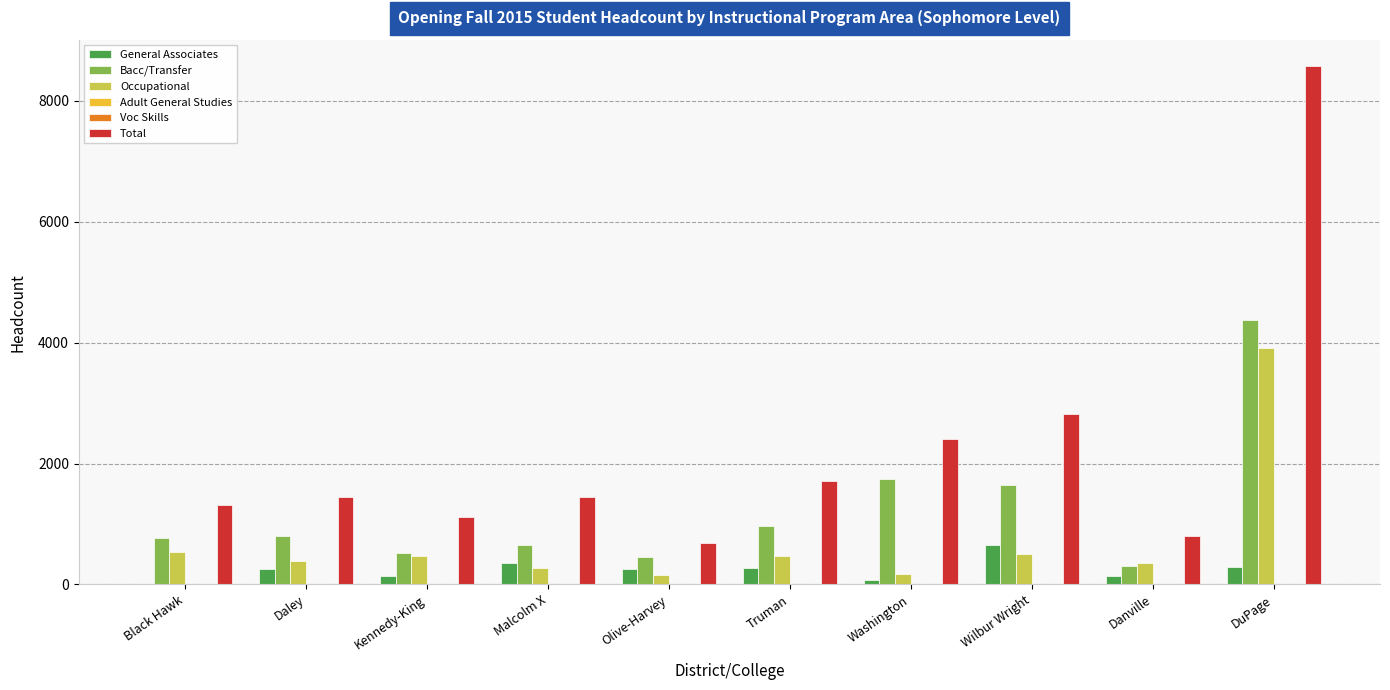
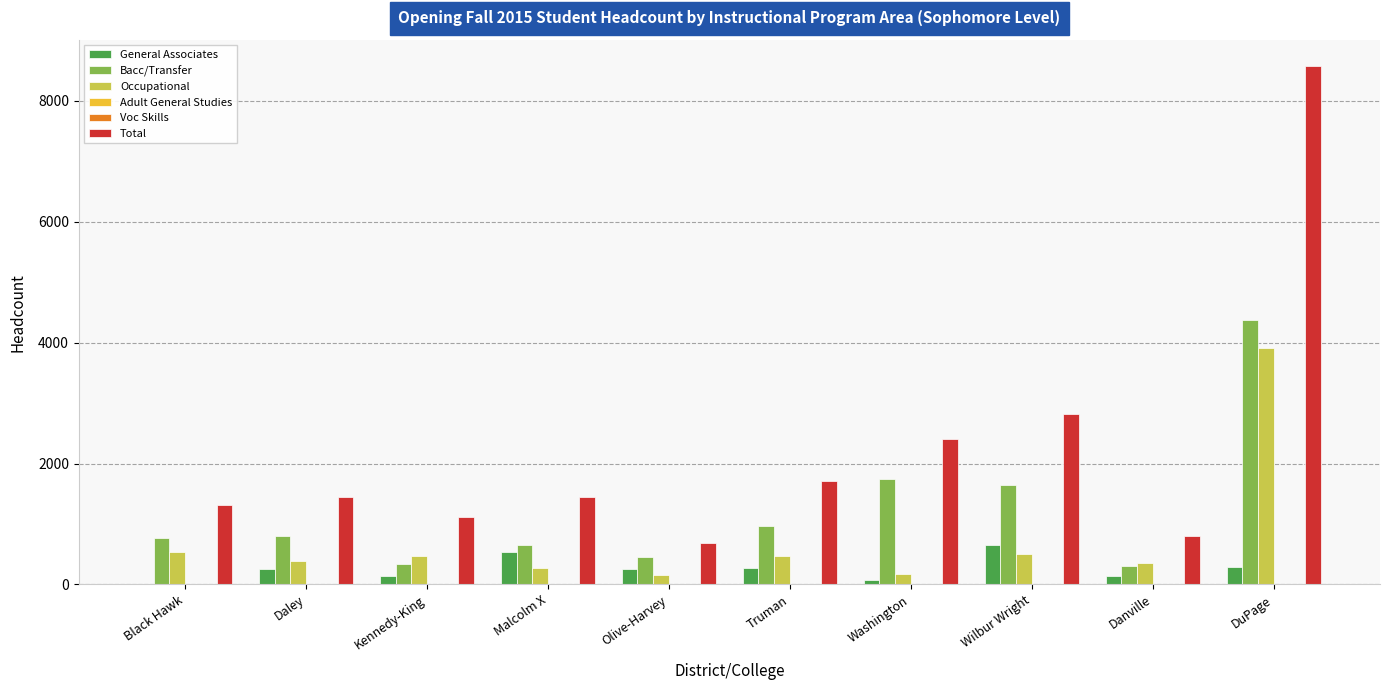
Bacc/Transfer, Kennedy-King: 500 -> 300
General Associates, Malcolm X: 400 -> 500
